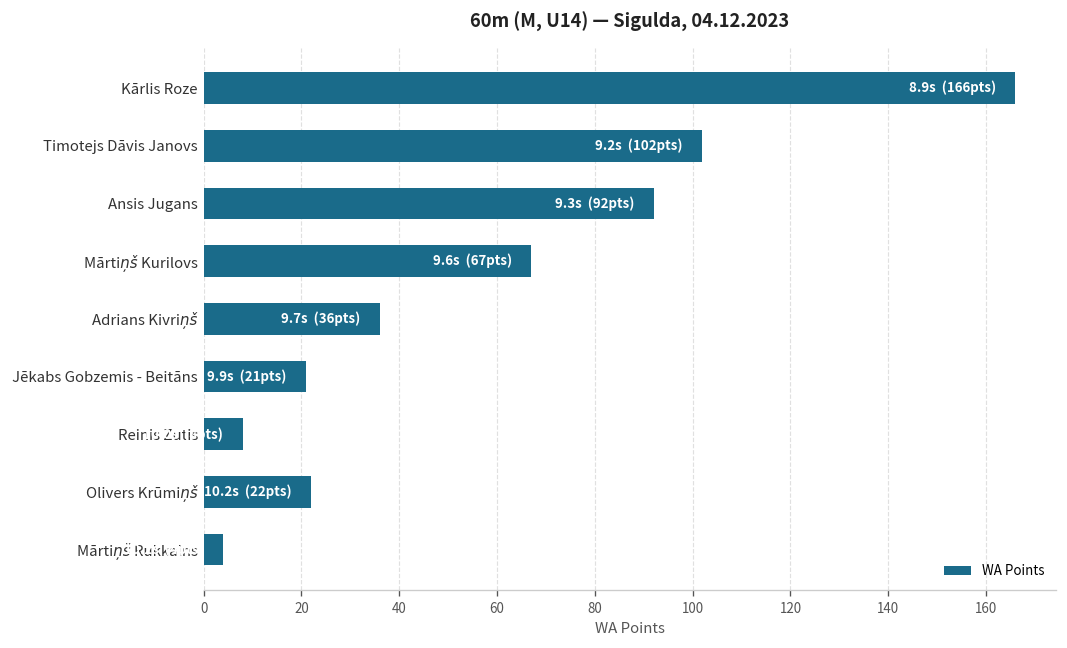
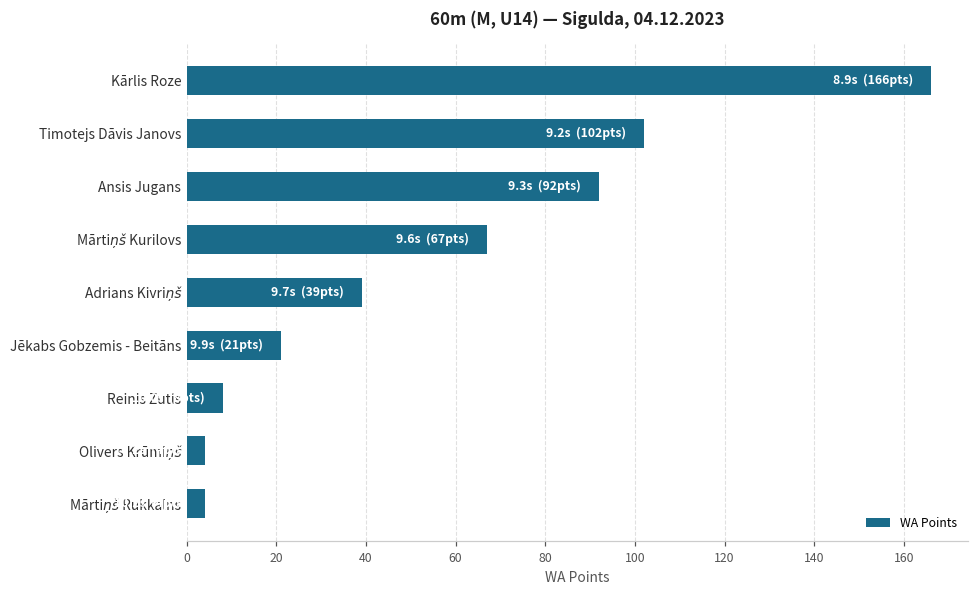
Adrians Kivriņš: (36pts) -> (39pts)
Olivers Krūmiņš: 22 -> 4
